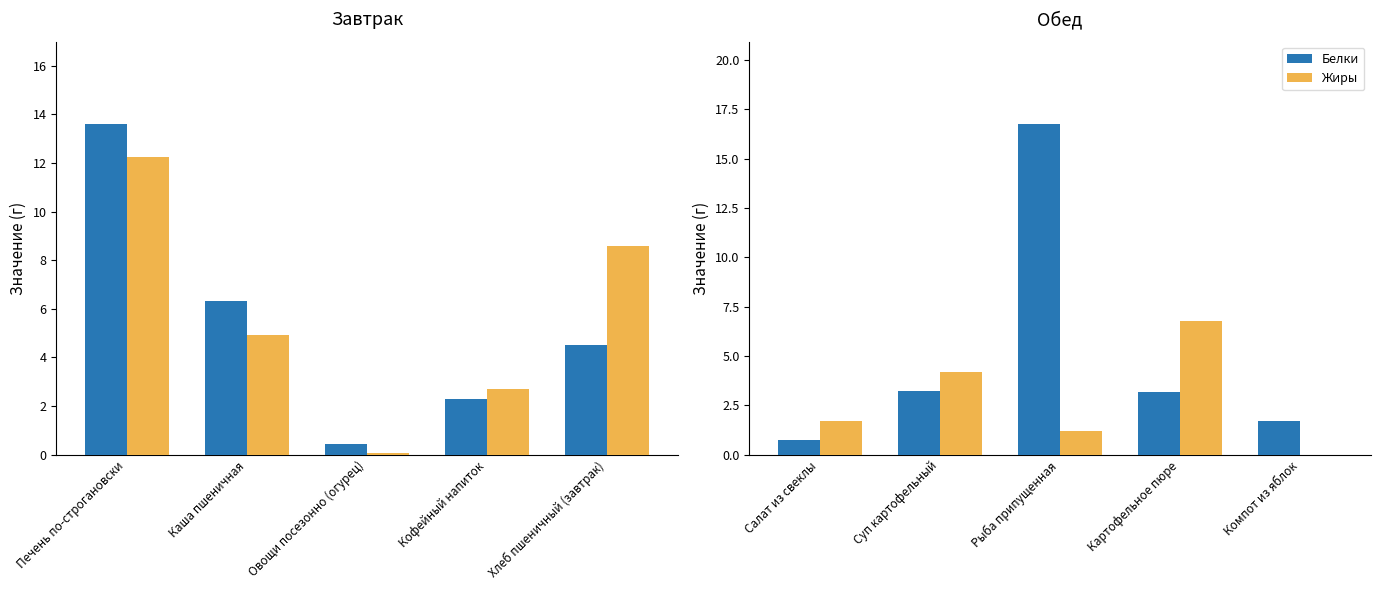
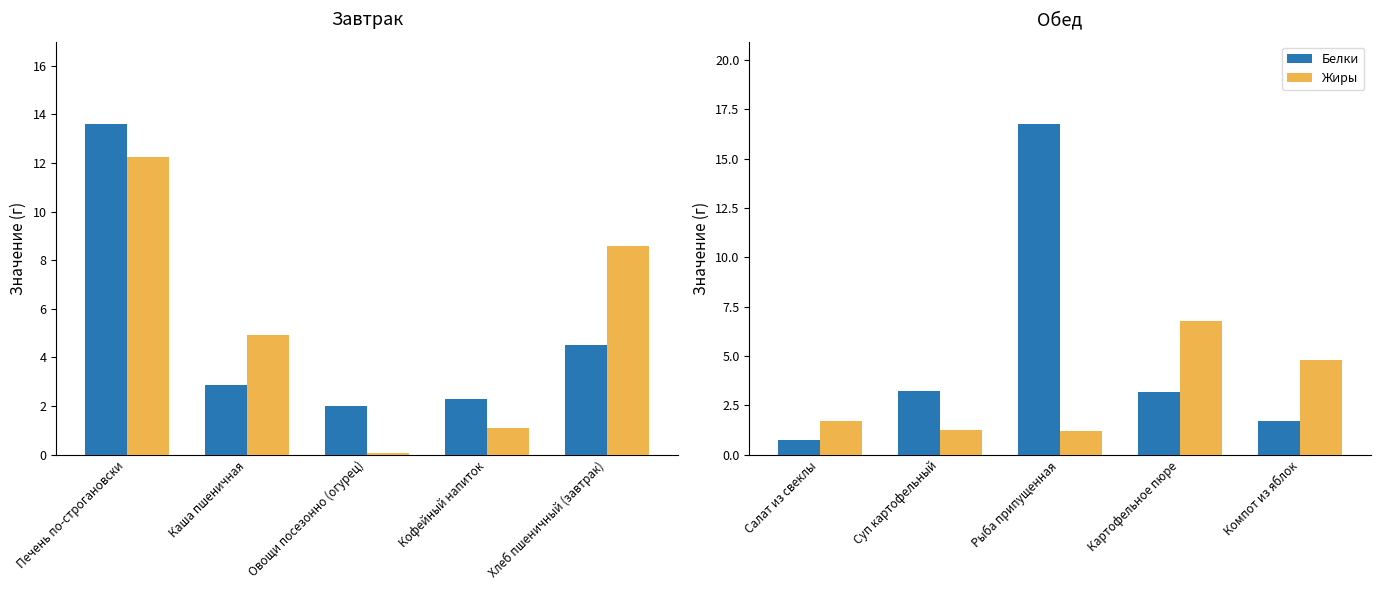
Завтрак, Белки, Каша пшеничная: 6.3 -> 2.9
Завтрак, Белки, Овощи посезонно (огурец): 0.4 -> 2.0
Завтрак, Жиры, Кофейный напиток: 2.7 -> 1.1
Обед, Жиры, Суп картофельный: 4.2 -> 1.3
Обед, Жиры, Компот из яблок: 0.0 -> 4.8
